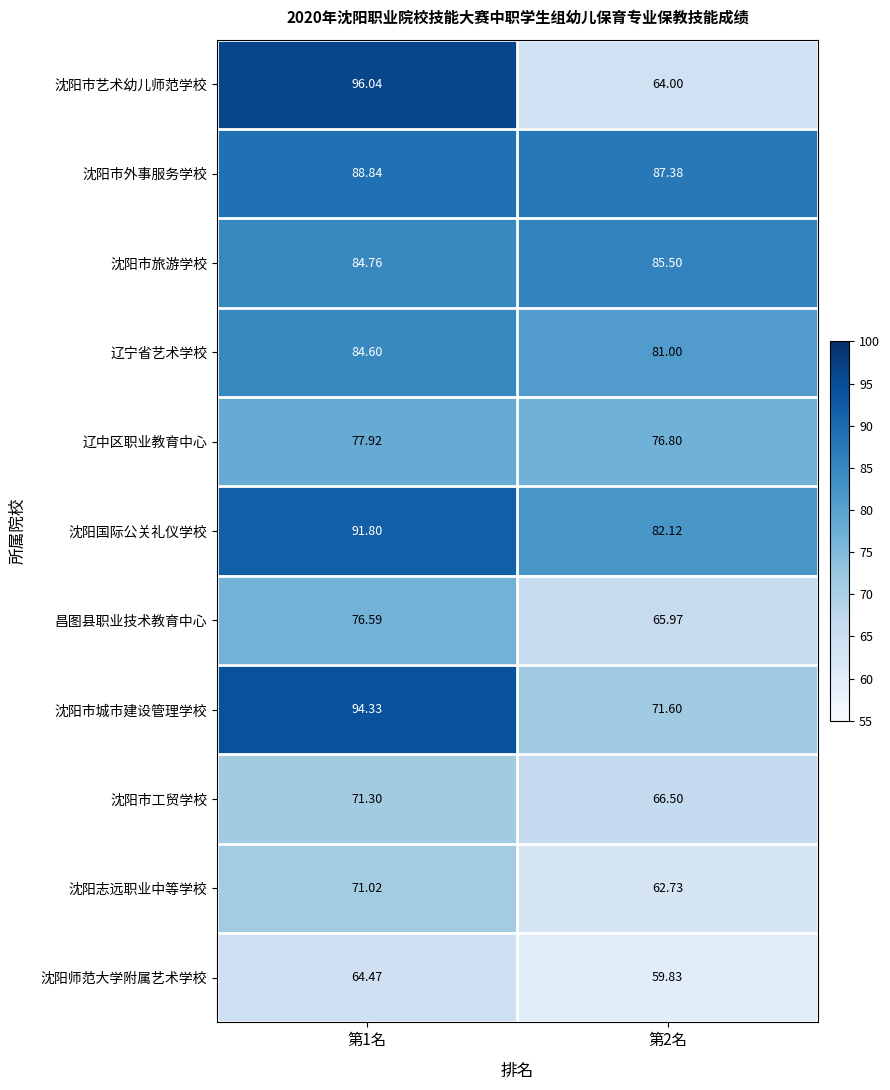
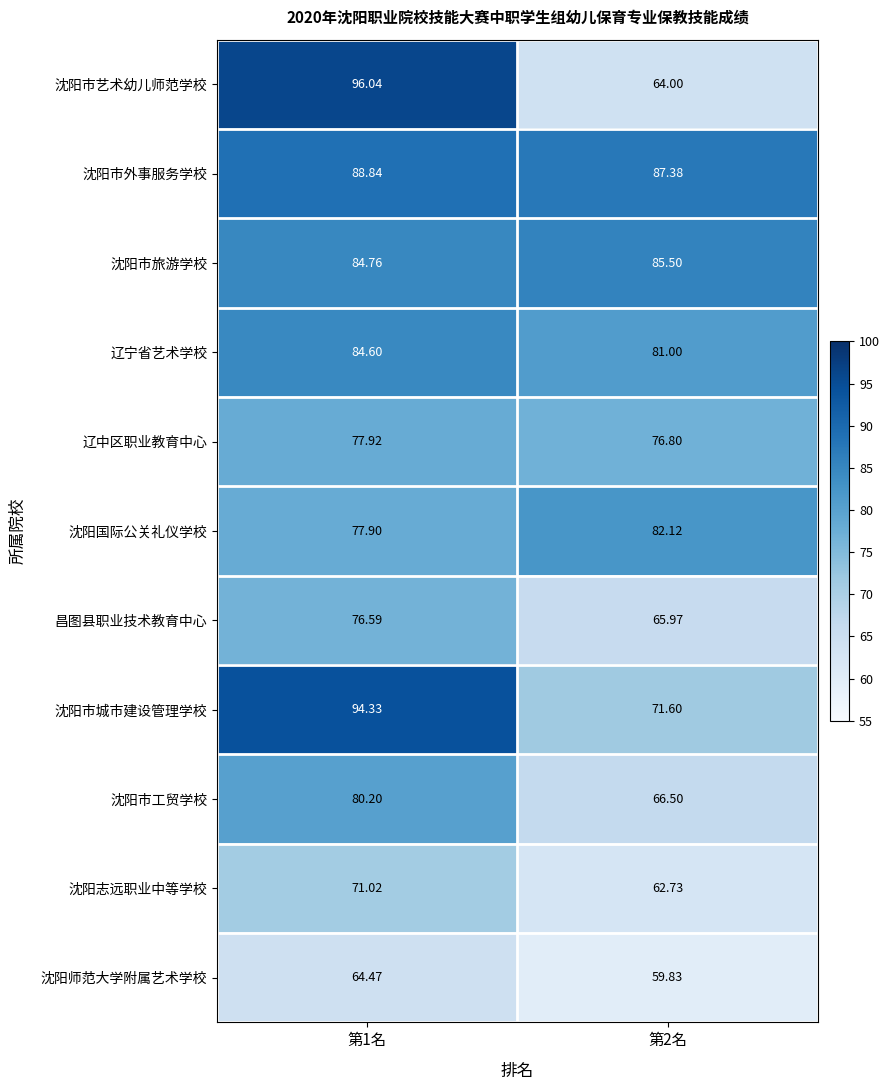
沈阳国际公关礼仪学校, 第1名: 91.80 -> 77.90
沈阳市工贸学校, 第1名: 71.30 -> 80.20
